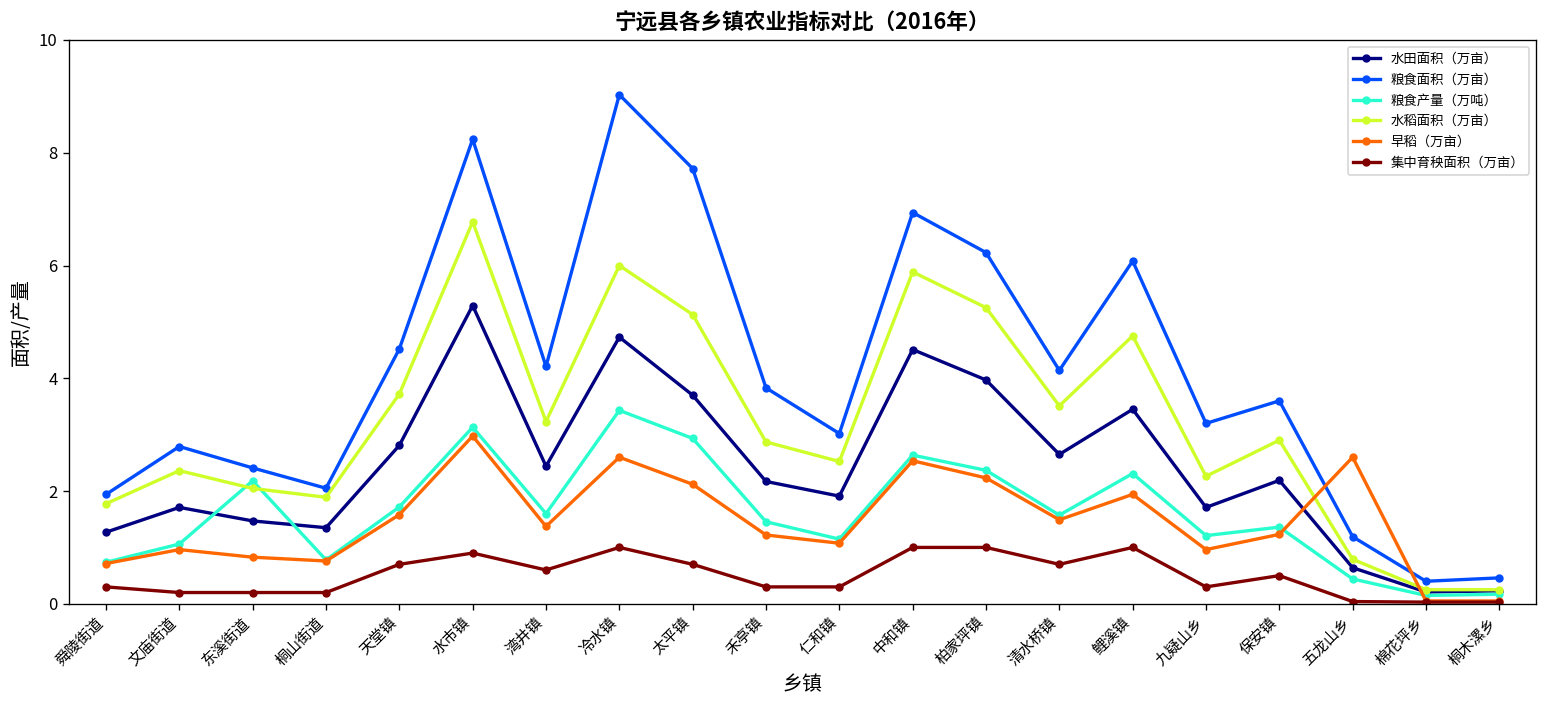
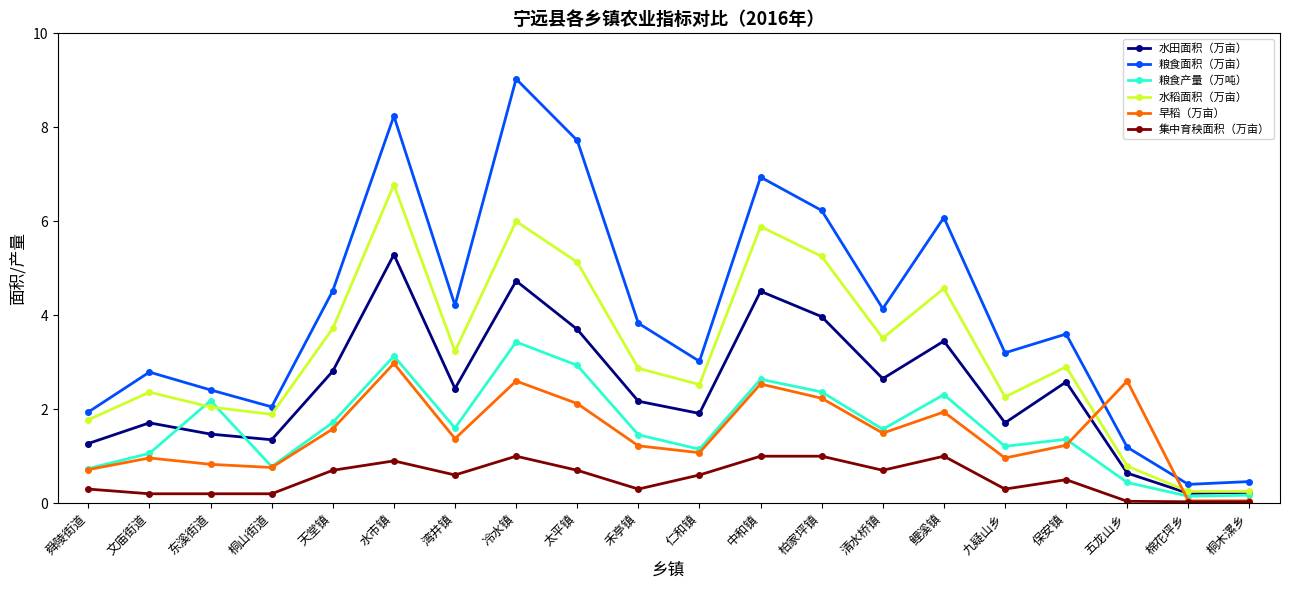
集中育秧面积（万亩）, 仁和镇: 0.3 -> 0.6
水稻面积（万亩）, 鲤溪镇: 4.8 -> 4.6
水田面积（万亩）, 保安镇: 2.2 -> 2.6
